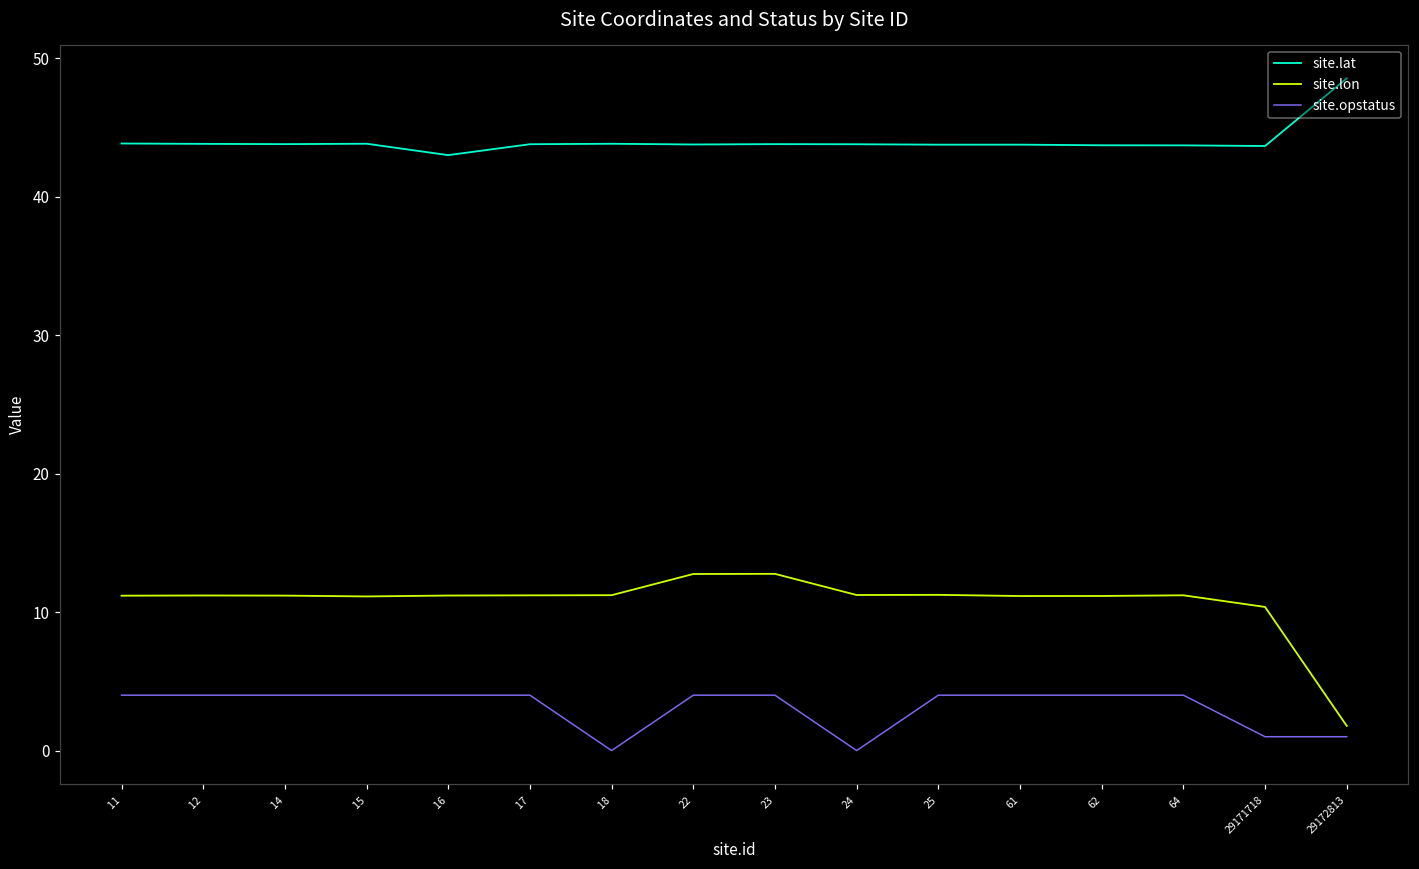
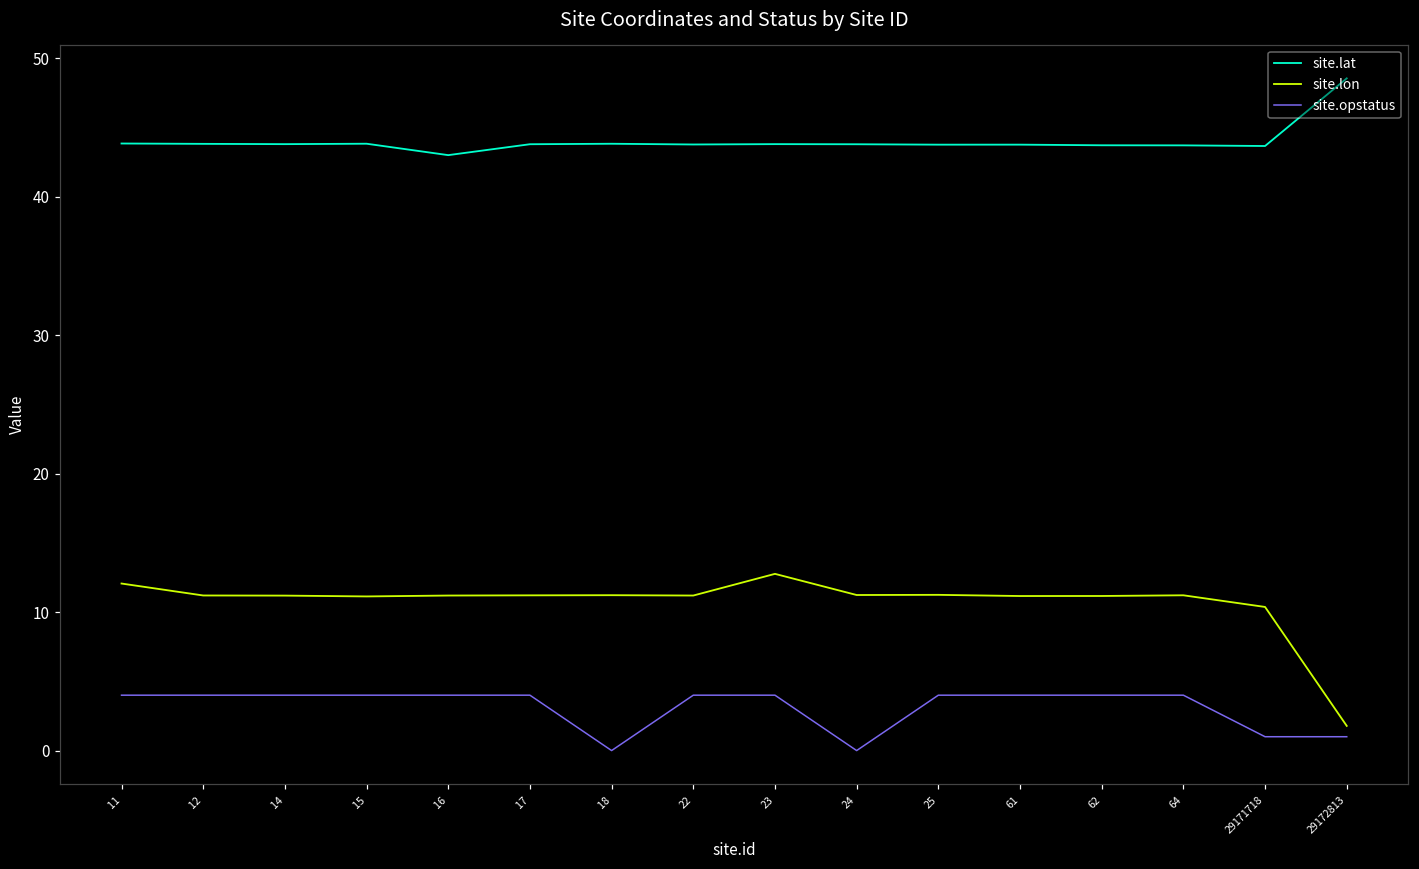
site.lon, 11: 11.2 -> 12.1
site.lon, 22: 12.8 -> 11.2
